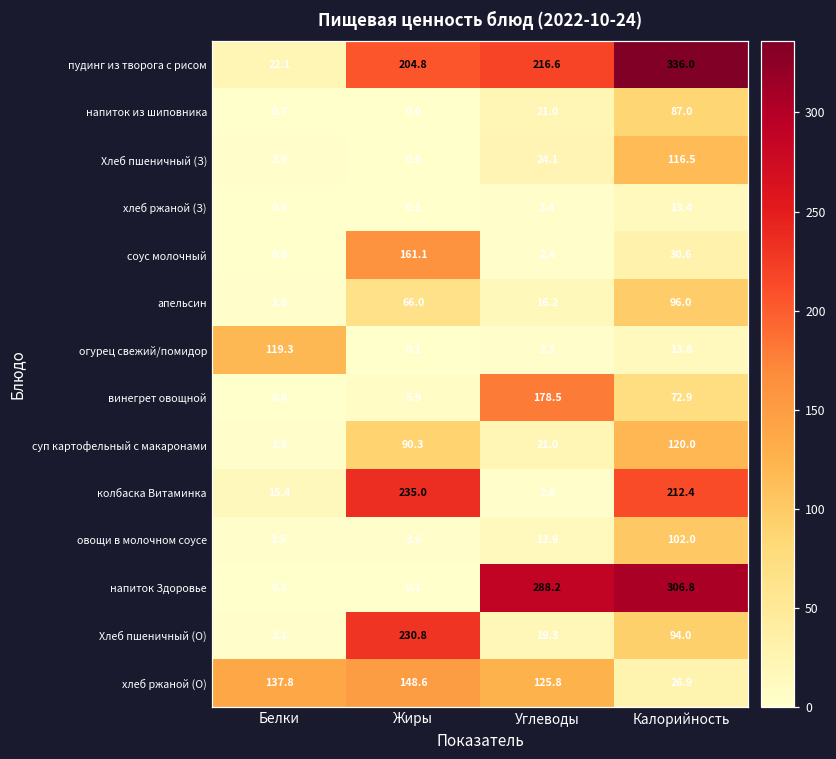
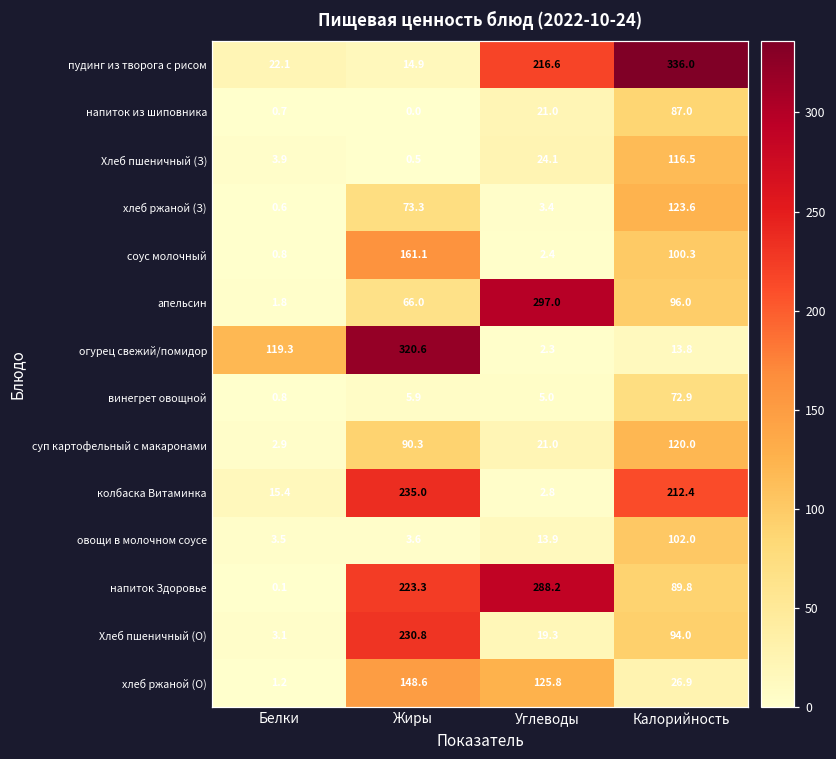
пудинг из творога с рисом, Жиры: 204.8 -> 14.9
хлеб ржаной (З), Жиры: 0.1 -> 73.3
хлеб ржаной (З), Калорийность: 13.4 -> 123.6
соус молочный, Калорийность: 30.6 -> 100.3
апельсин, Углеводы: 16.2 -> 297.0
огурец свежий/помидор, Жиры: 0.1 -> 320.6
винегрет овощной, Углеводы: 178.5 -> 5.0
напиток Здоровье, Жиры: 0.1 -> 223.3
напиток Здоровье, Калорийность: 306.8 -> 89.8
хлеб ржаной (О), Белки: 137.8 -> 1.2
